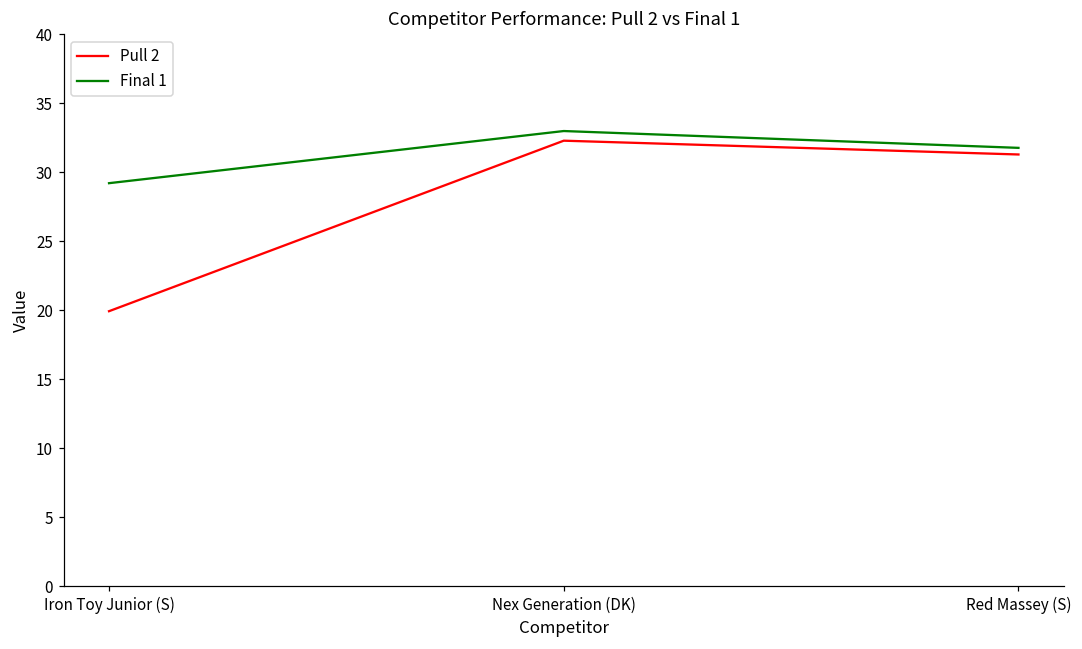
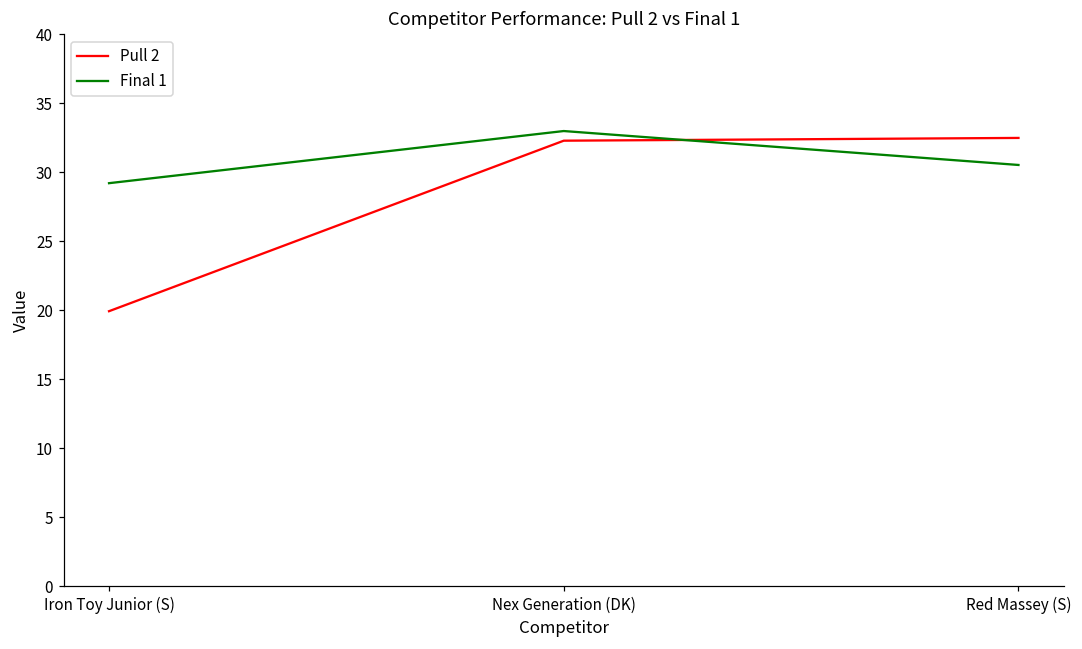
Pull 2, Red Massey (S): 31.3 -> 32.5
Final 1, Red Massey (S): 31.8 -> 30.5
